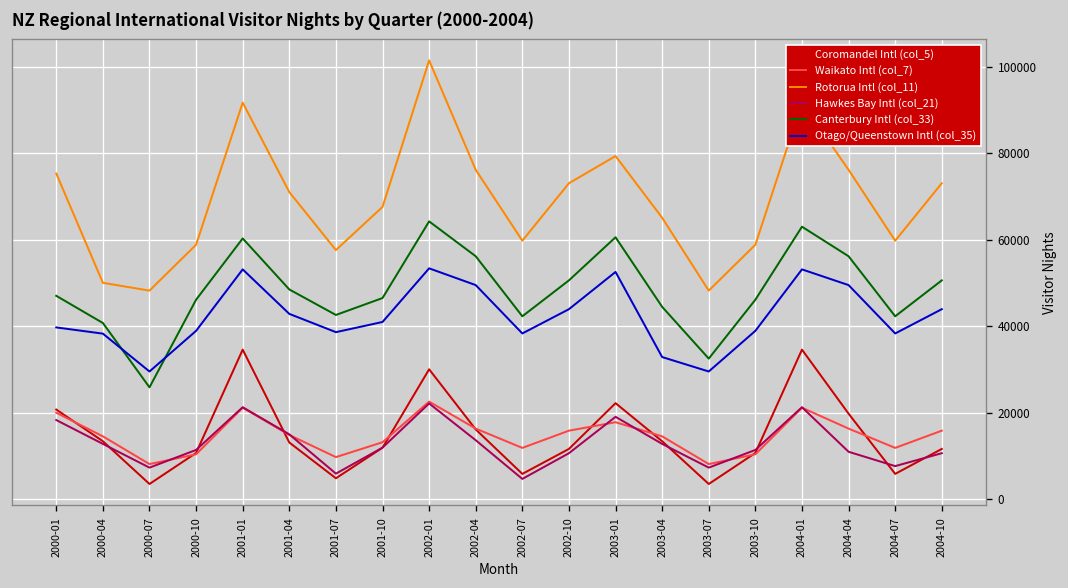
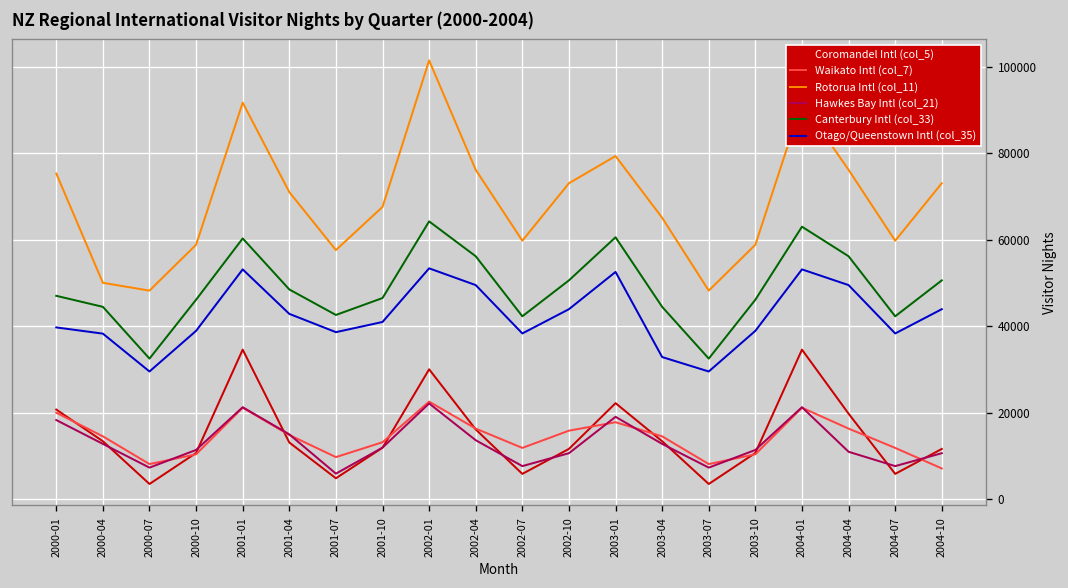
Canterbury Intl (col_33), 2000-04: 41000 -> 44000
Canterbury Intl (col_33), 2000-07: 26000 -> 33000
Hawkes Bay Intl (col_21), 2002-07: 5000 -> 8000
Waikato Intl (col_7), 2004-10: 16000 -> 7000
